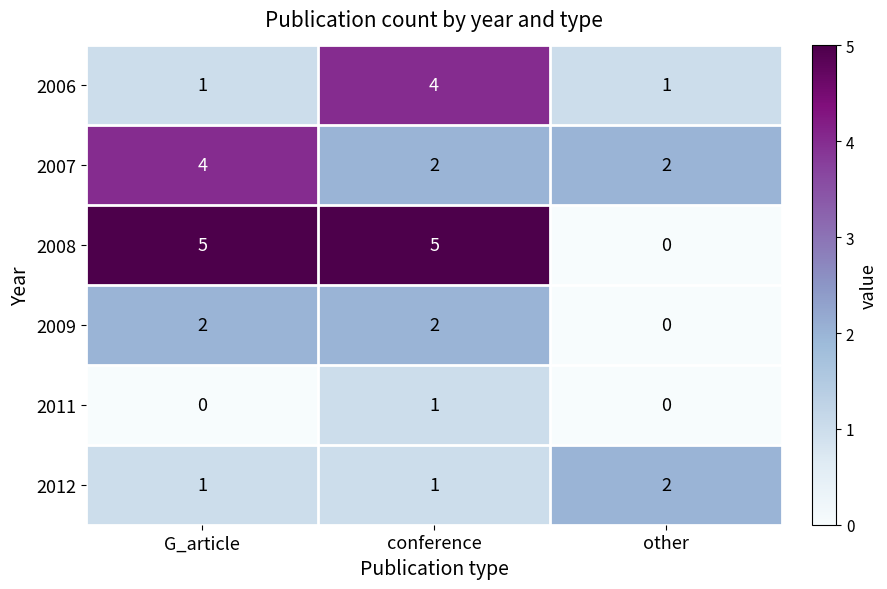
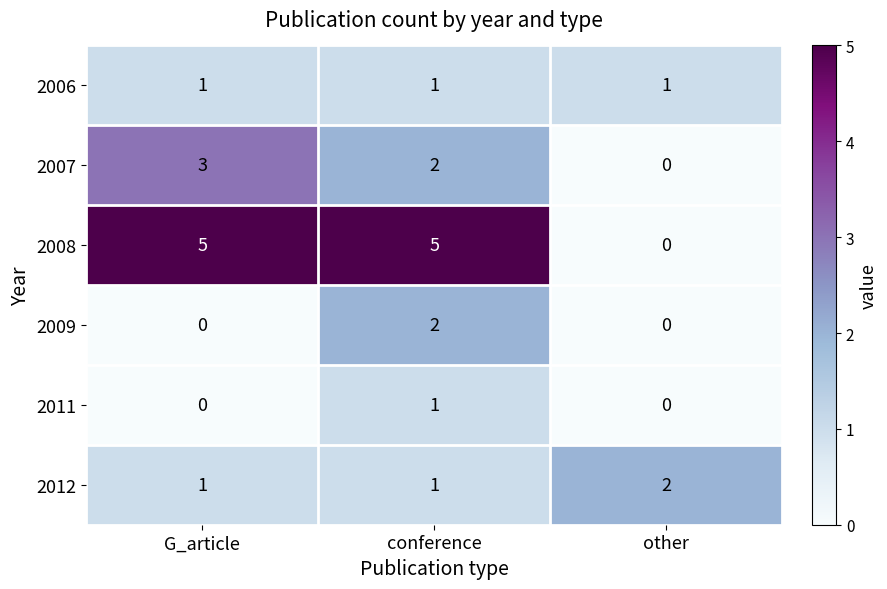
2006, conference: 4 -> 1
2007, G_article: 4 -> 3
2007, other: 2 -> 0
2009, G_article: 2 -> 0
